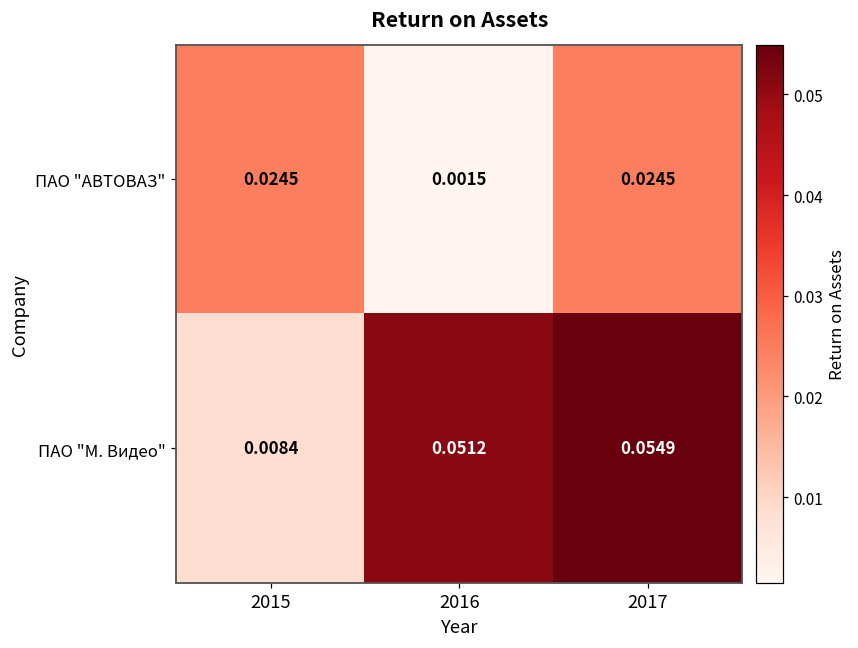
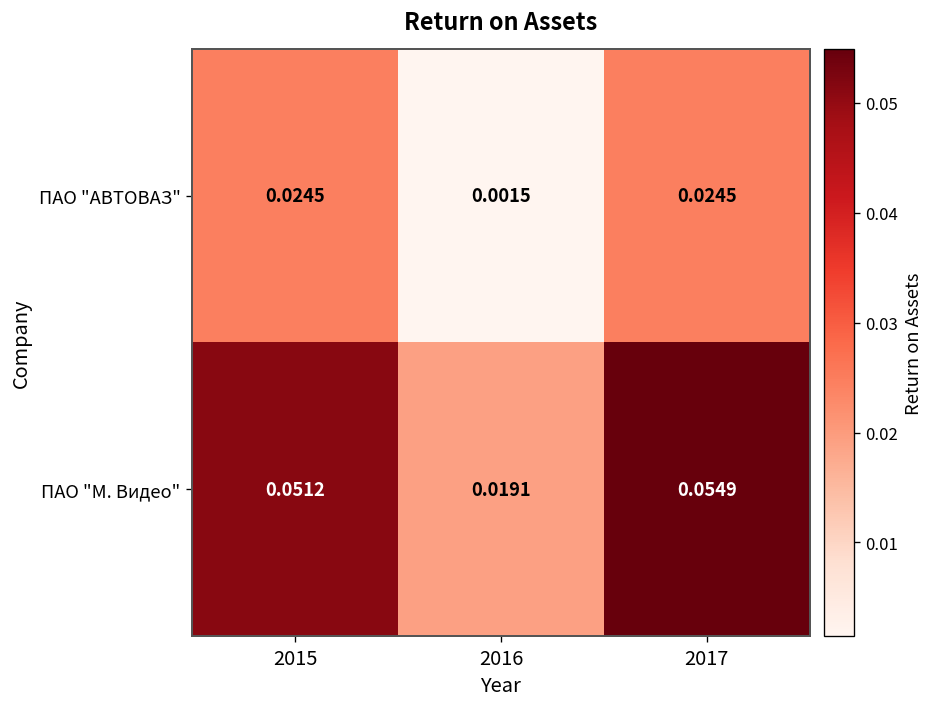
ПАО "М. Видео", 2015: 0.0084 -> 0.0512
ПАО "М. Видео", 2016: 0.0512 -> 0.0191
